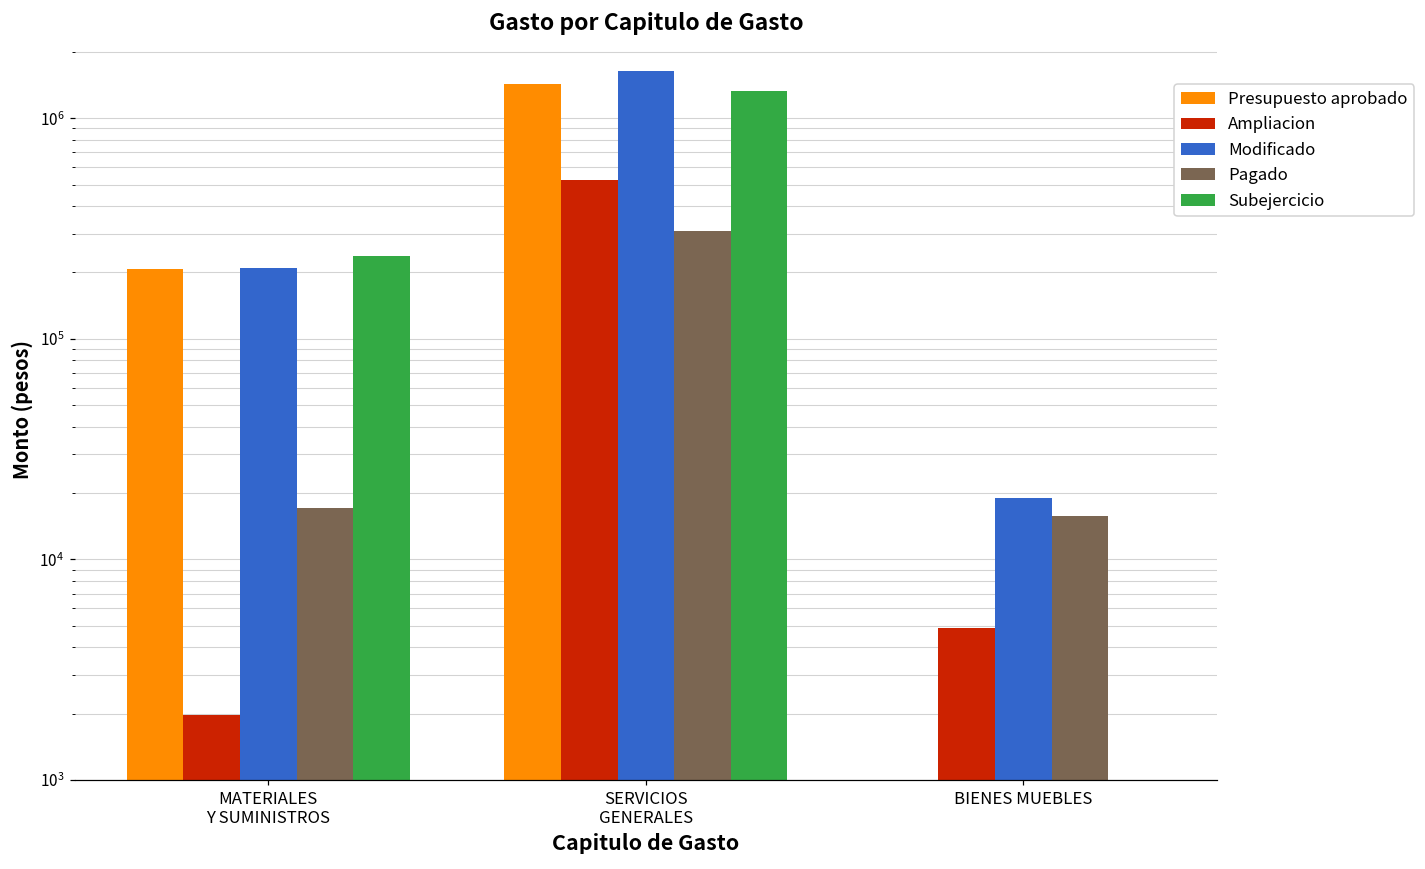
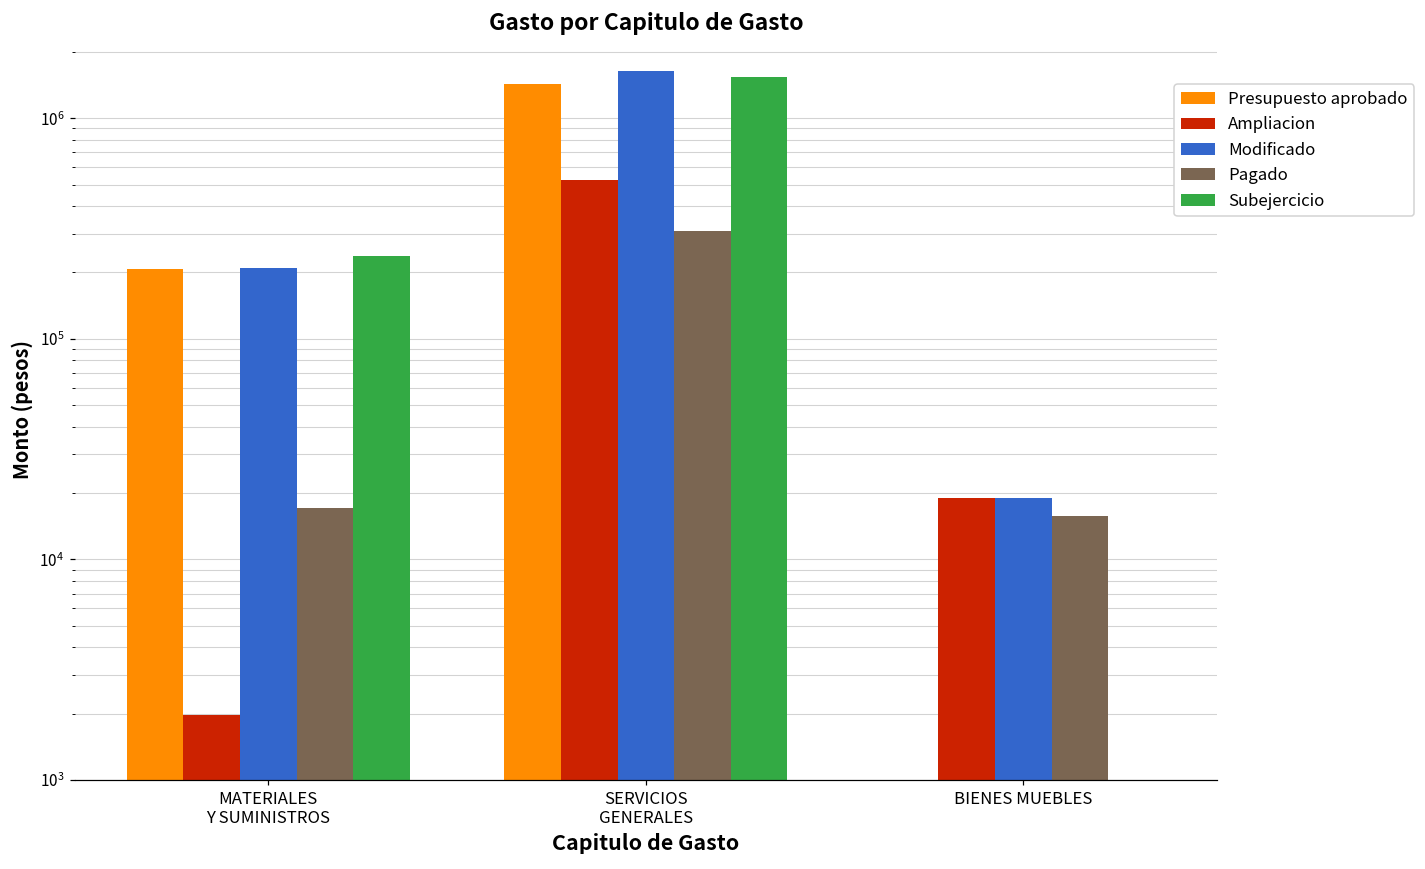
Subejercicio, SERVICIOS GENERALES: 1300000 -> 1500000
Ampliacion, BIENES MUEBLES: 4900 -> 19000
